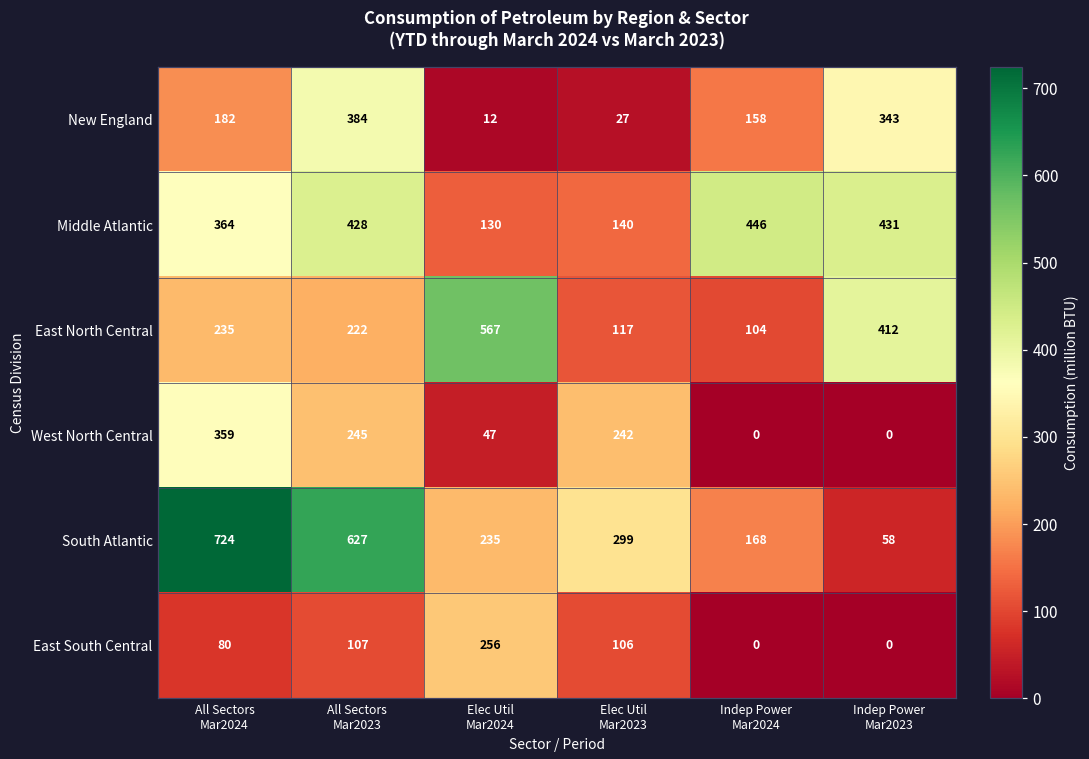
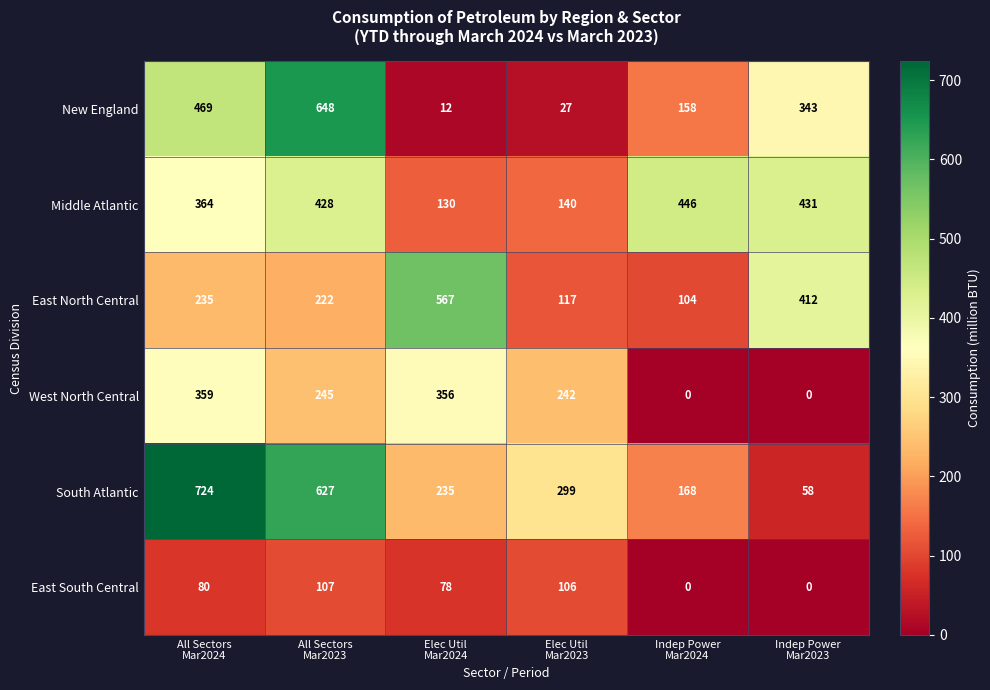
New England, All Sectors Mar2024: 182 -> 469
New England, All Sectors Mar2023: 384 -> 648
West North Central, Elec Util Mar2024: 47 -> 356
East South Central, Elec Util Mar2024: 256 -> 78
